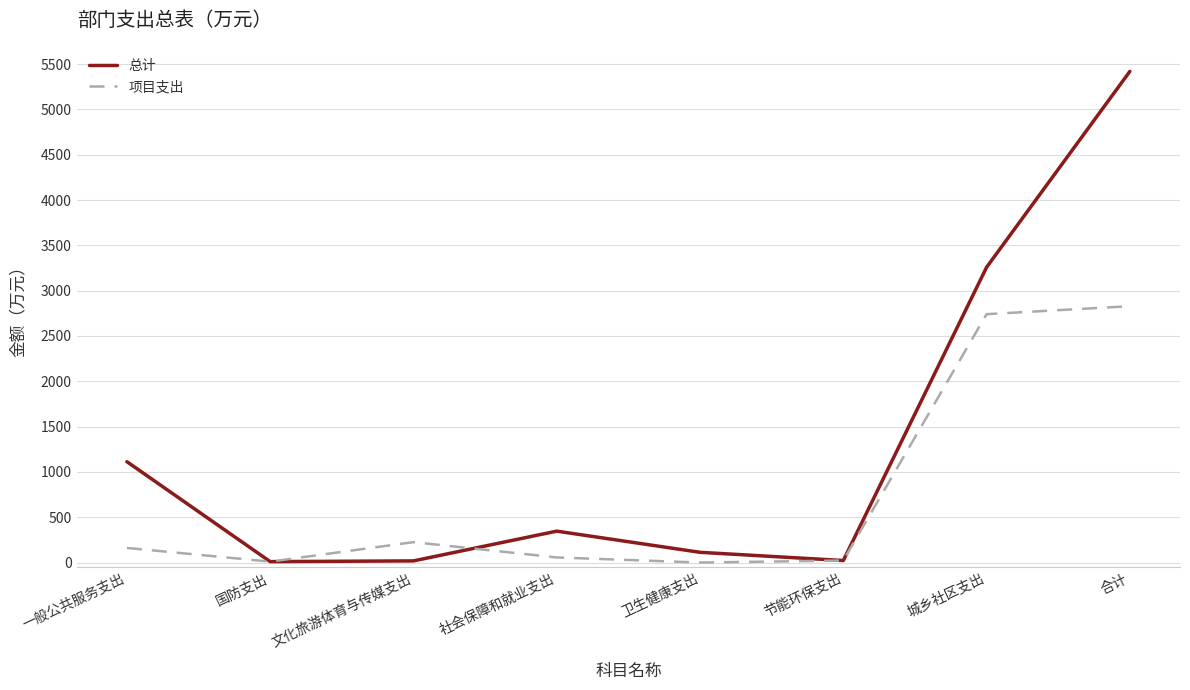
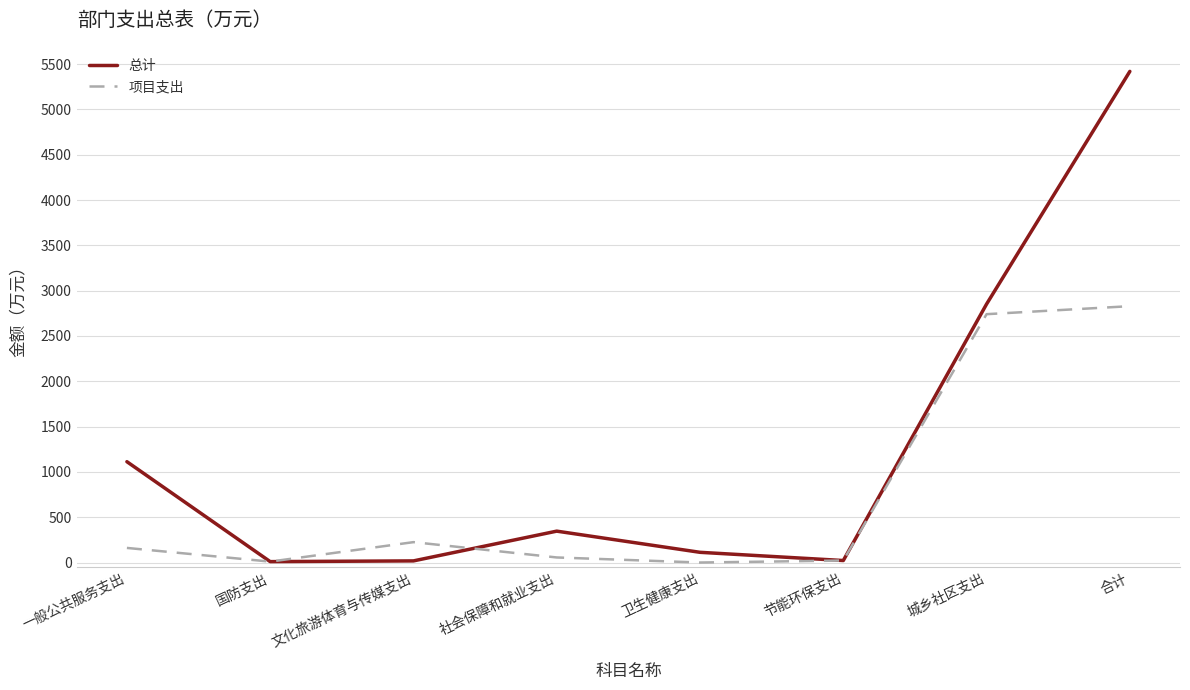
总计, 城乡社区支出: 3300 -> 2900
